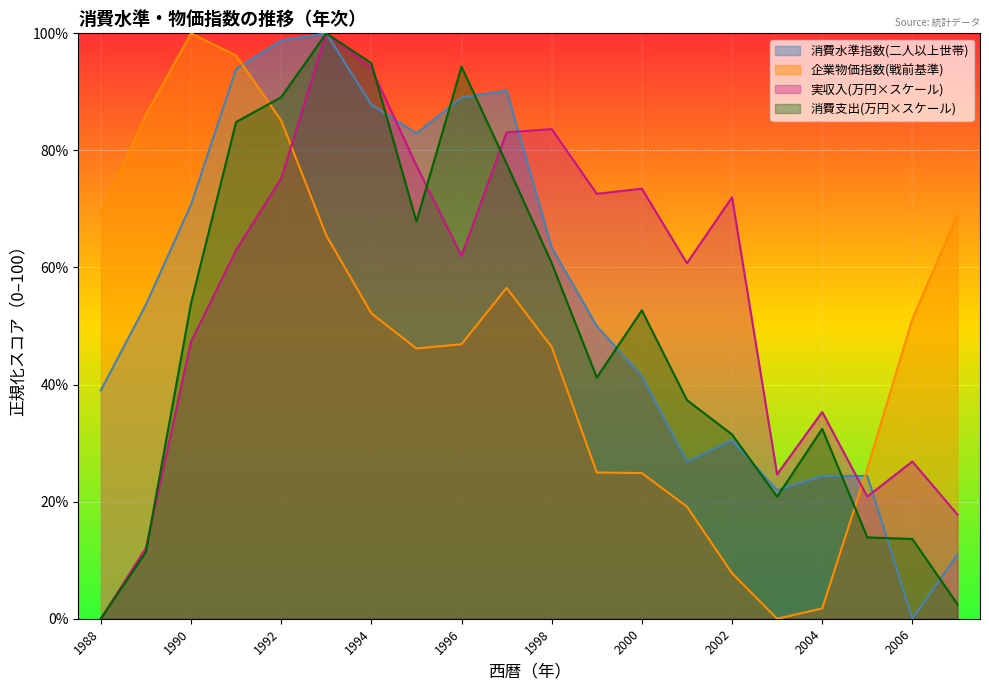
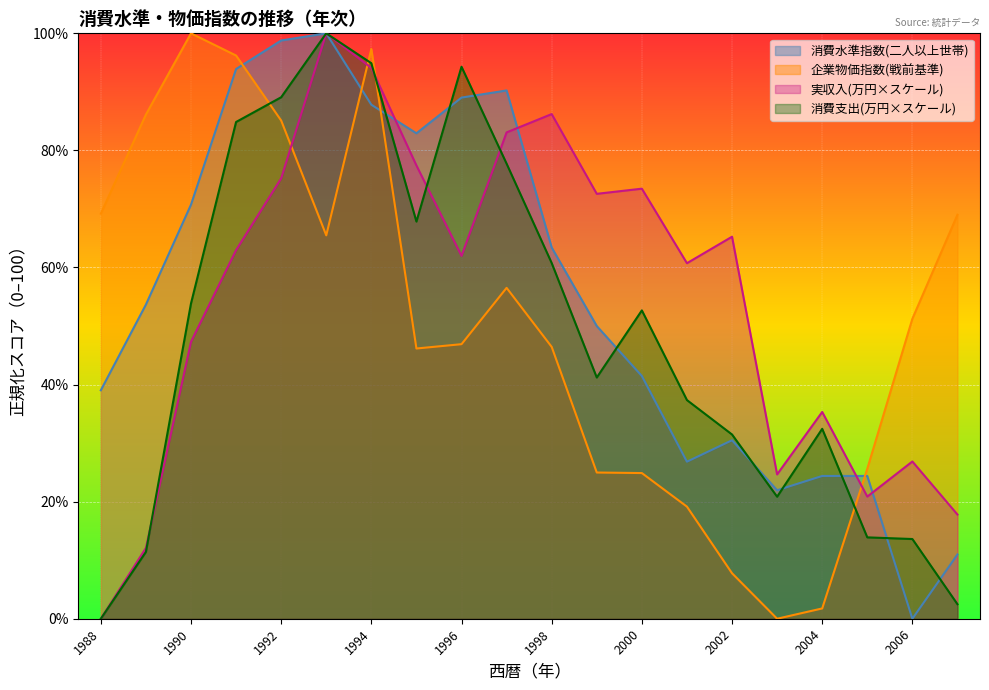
企業物価指数(戦前基準), 1994: 52% -> 97%
実収入(万円×スケール), 1998: 84% -> 86%
実収入(万円×スケール), 2002: 72% -> 65%
